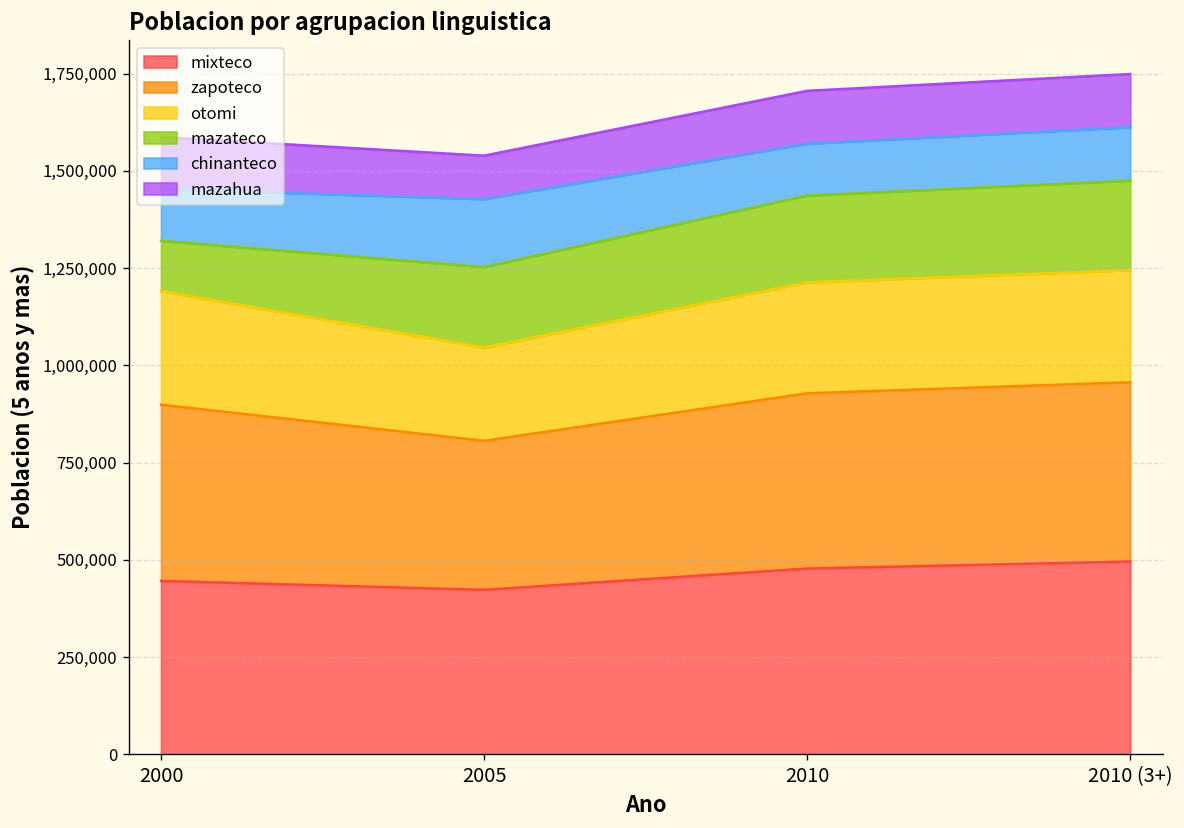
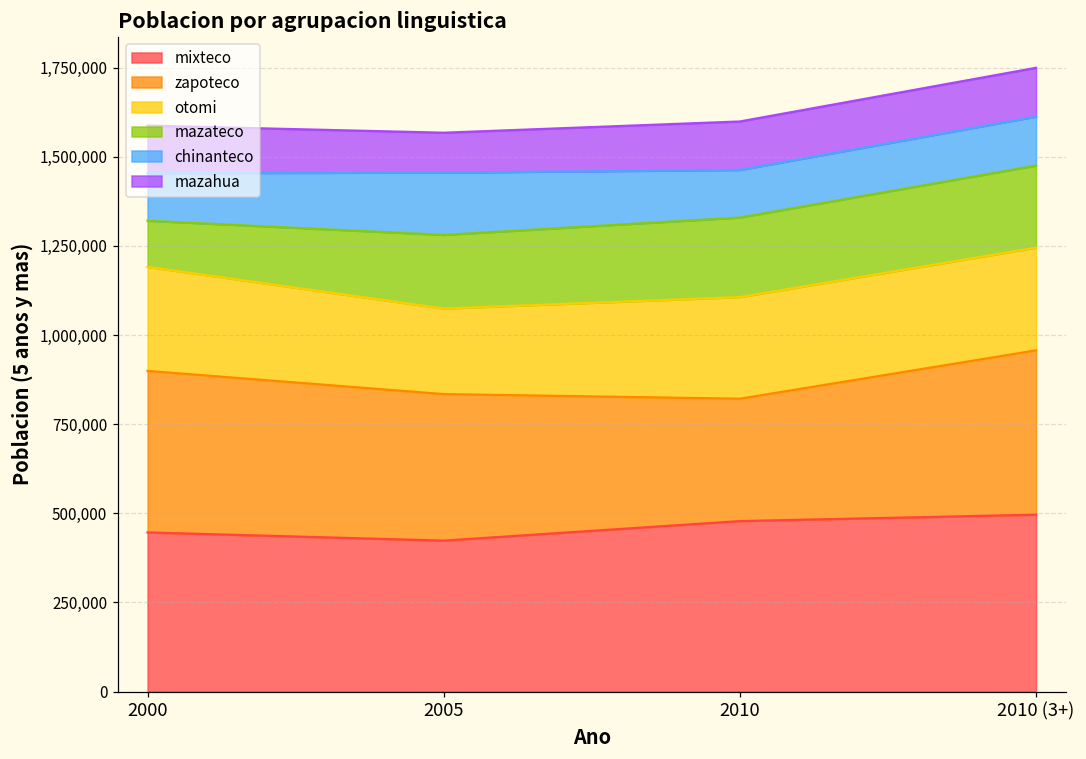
zapoteco, 2005: 380,000 -> 410,000
zapoteco, 2010: 450,000 -> 340,000
